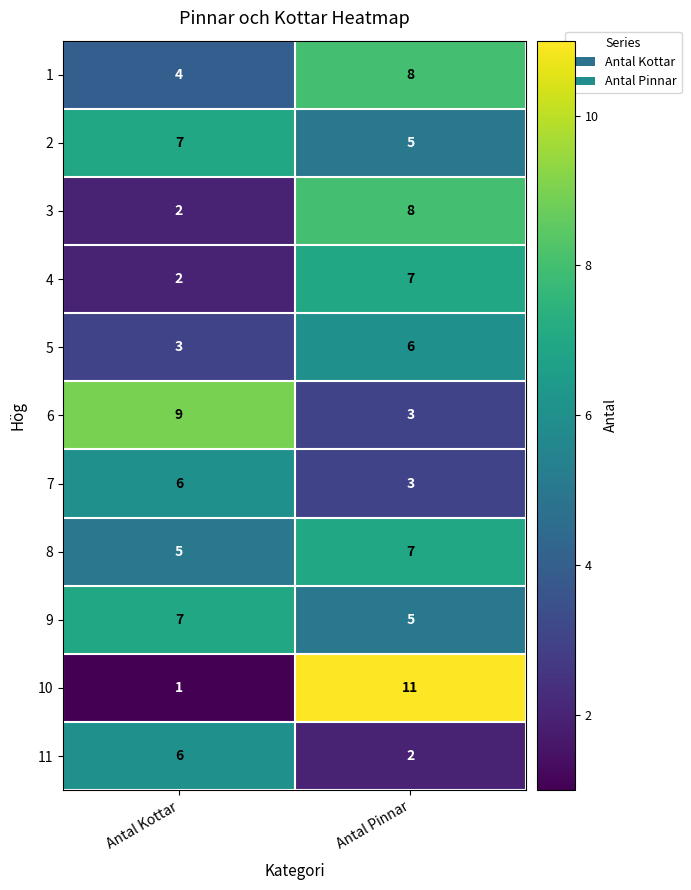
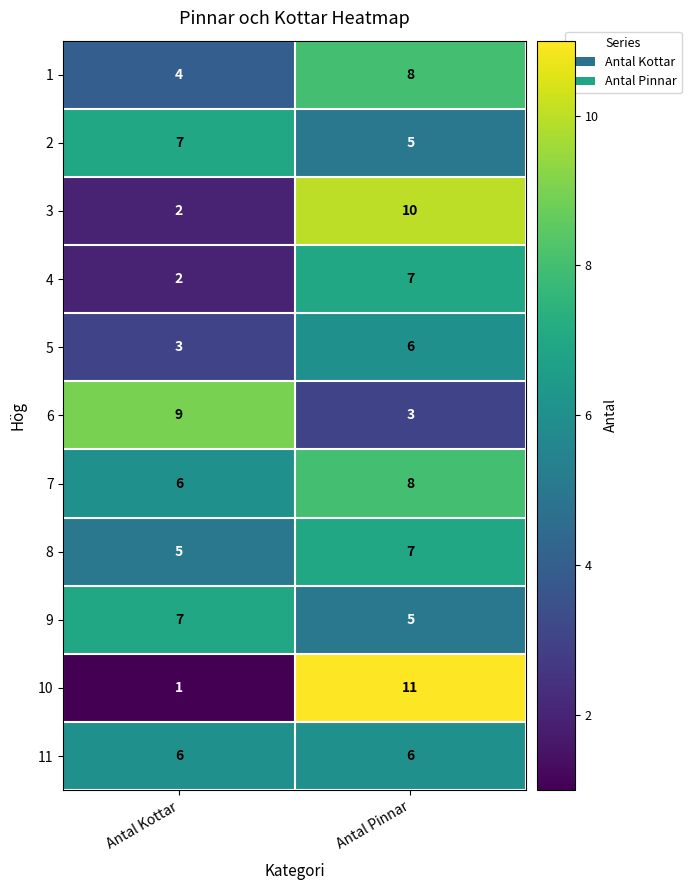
3, Antal Pinnar: 8 -> 10
7, Antal Pinnar: 3 -> 8
11, Antal Pinnar: 2 -> 6
